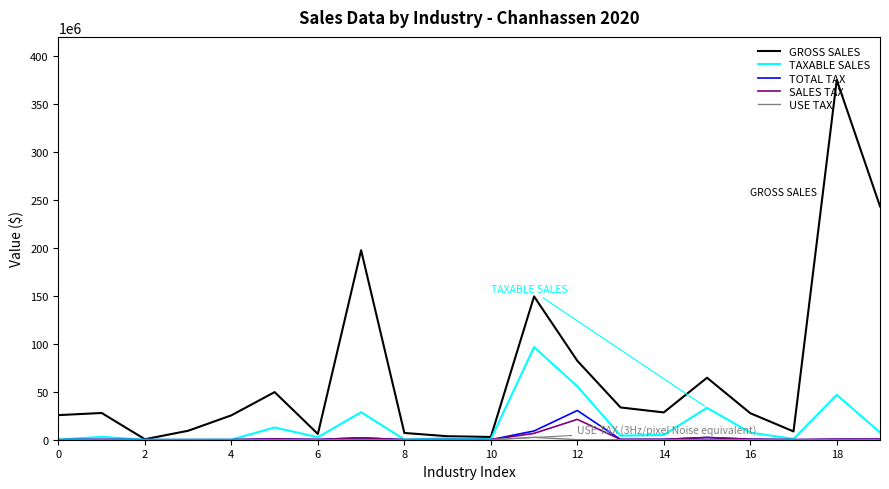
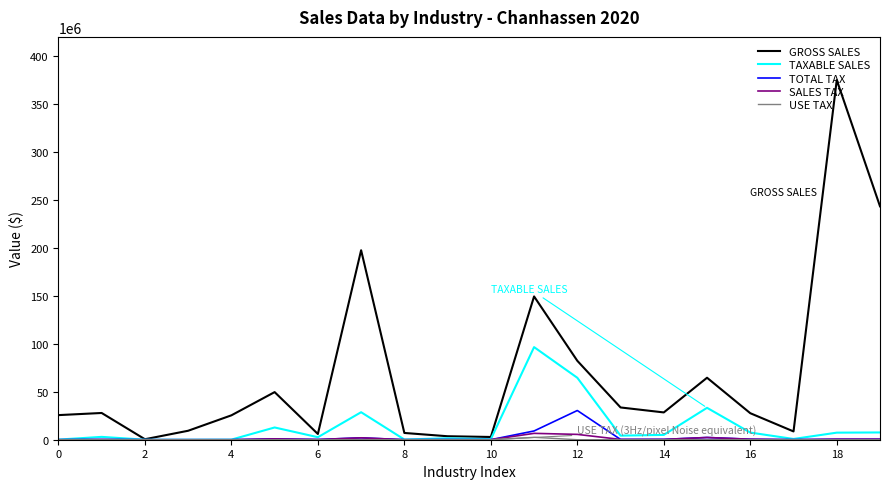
TAXABLE SALES, 12: 56000000 -> 65000000
SALES TAX, 12: 20000000 -> 10000000
TAXABLE SALES, 18: 50000000 -> 10000000
